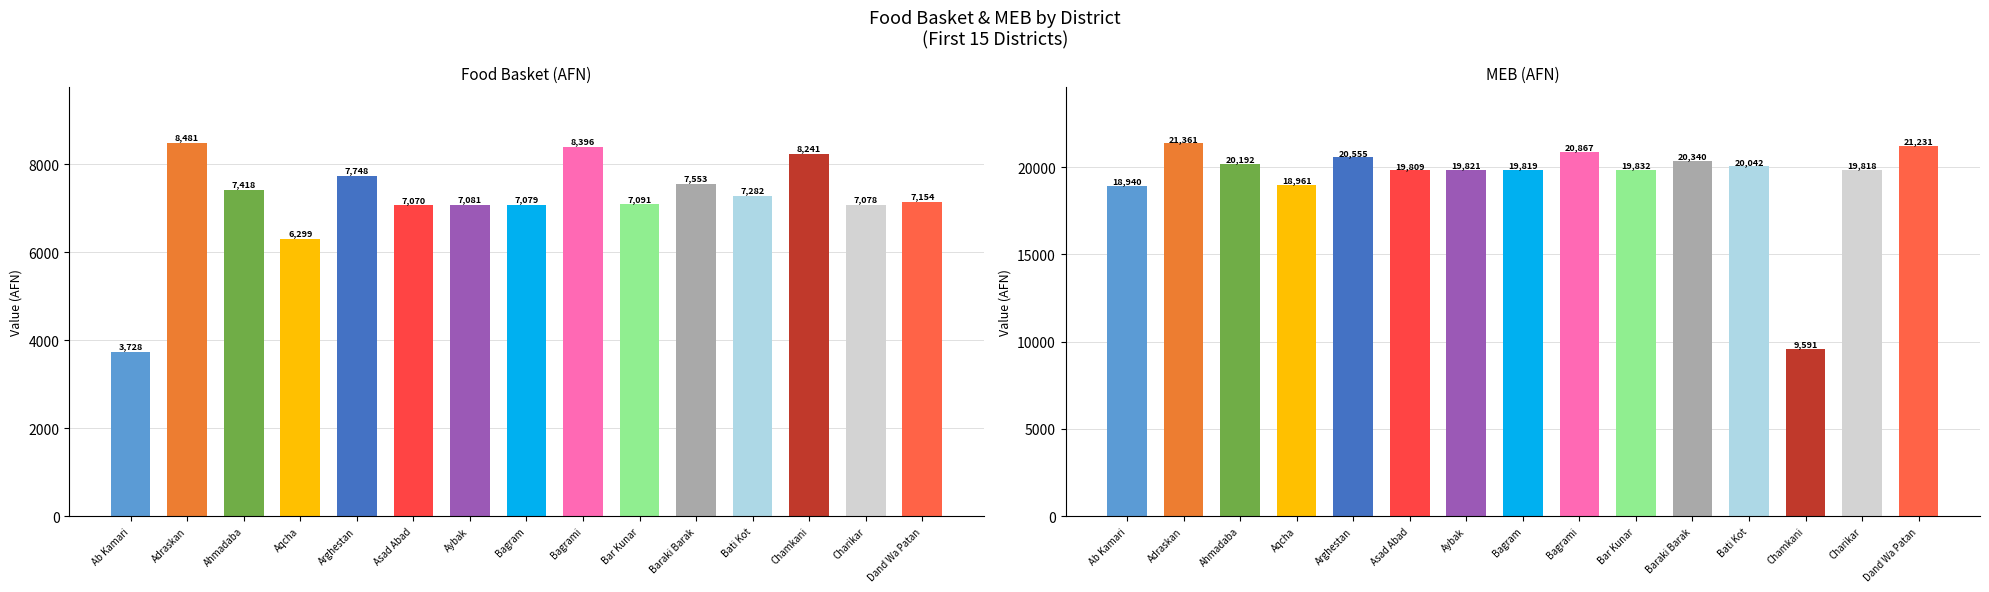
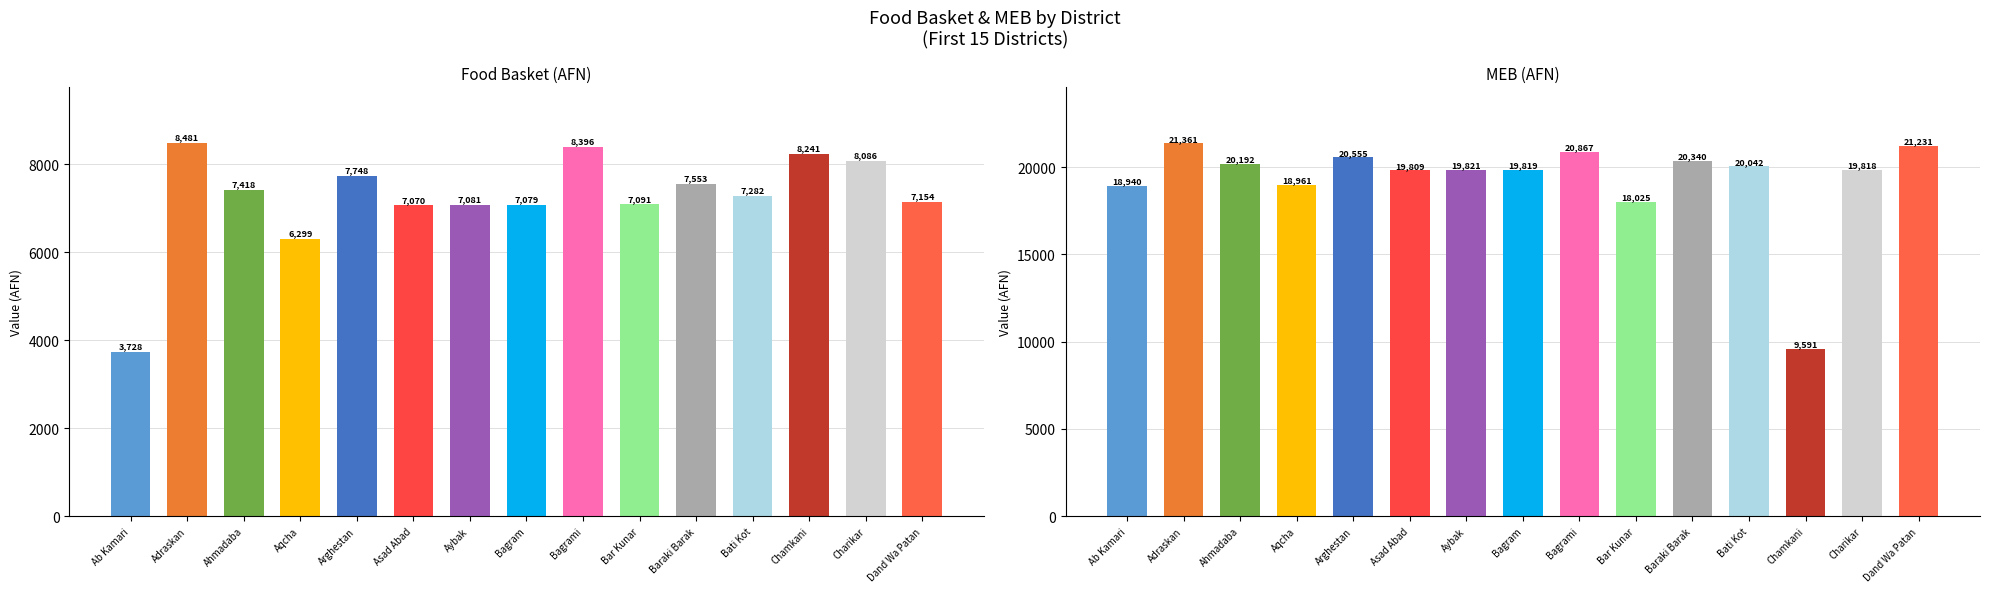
Food Basket (AFN), Charikar: 7,078 -> 8,086
MEB (AFN), Bar Kunar: 19,832 -> 18,025
